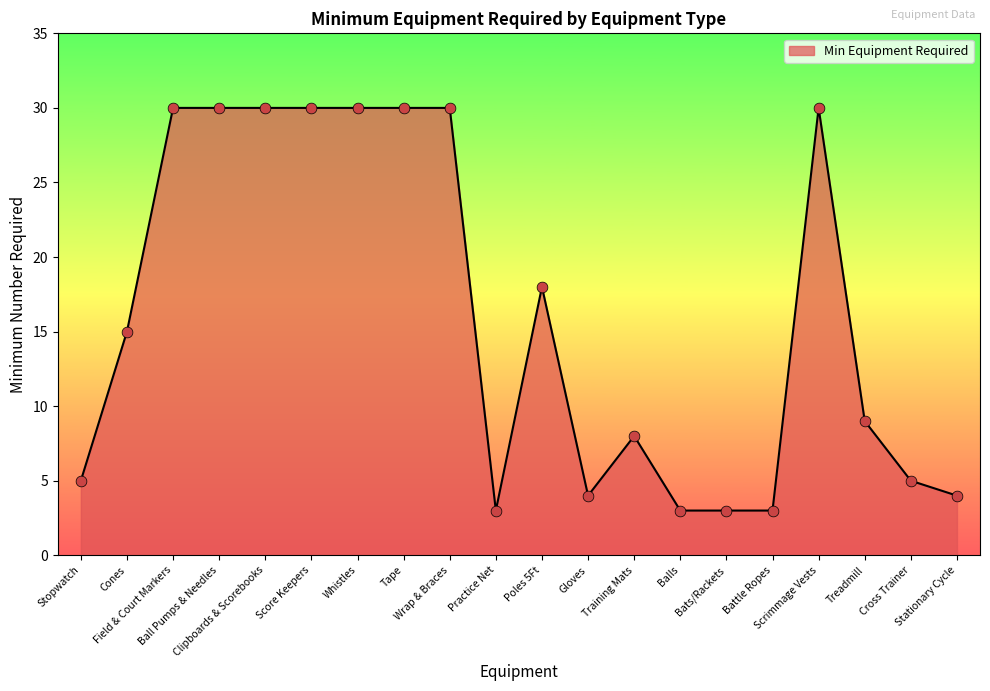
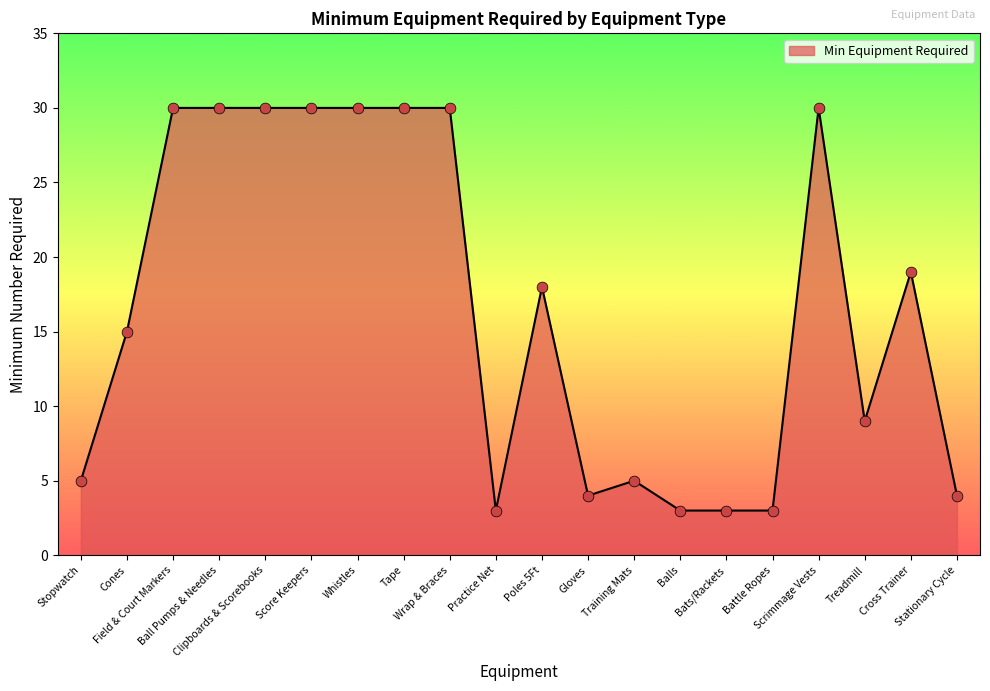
Training Mats: 8 -> 5
Cross Trainer: 5 -> 19
